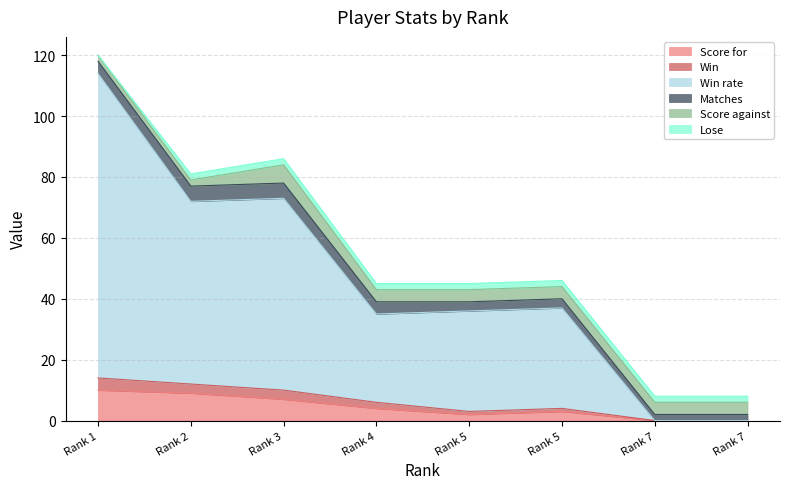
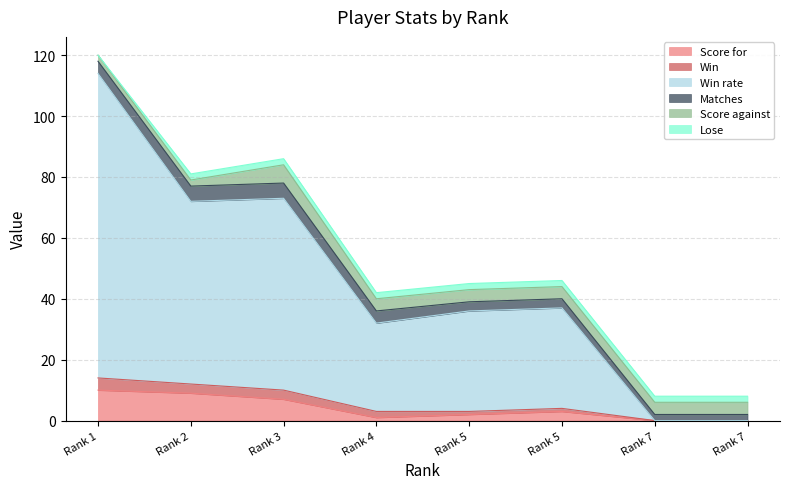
Score for, Rank 4: 4 -> 1
